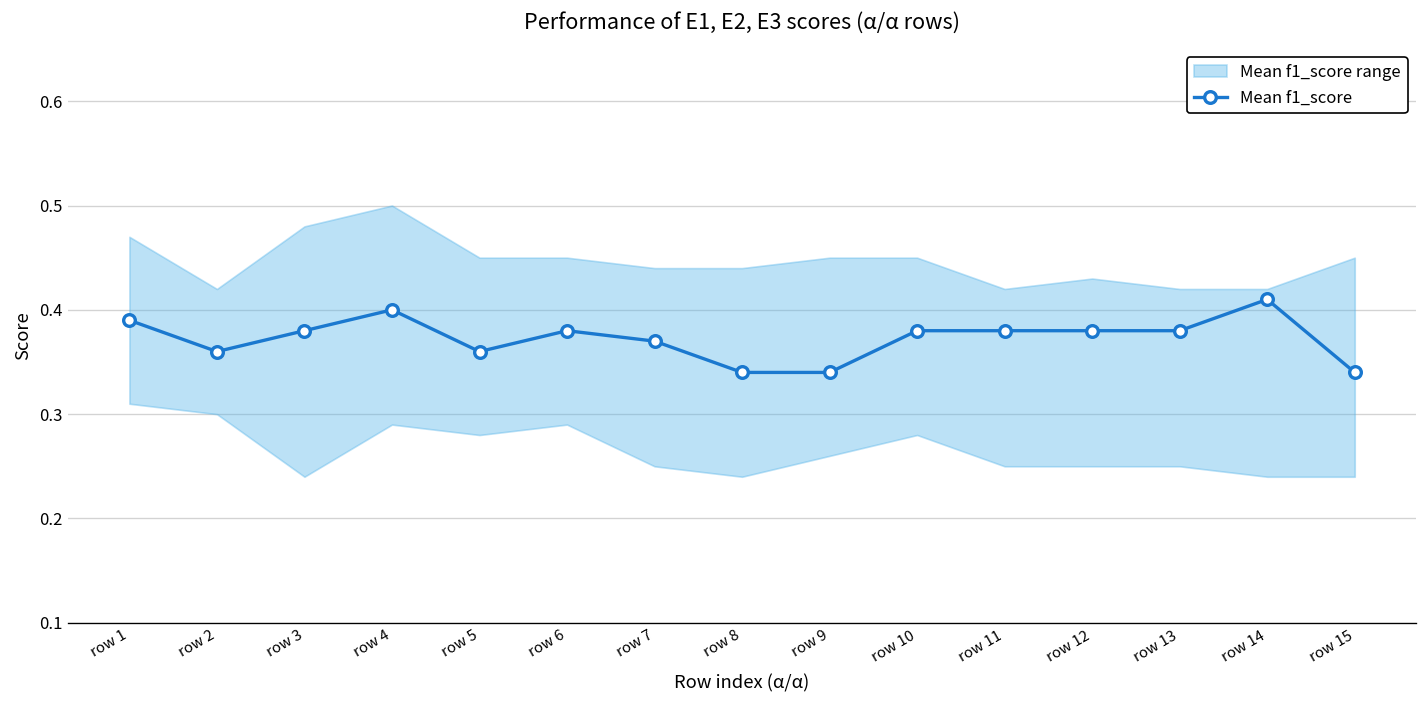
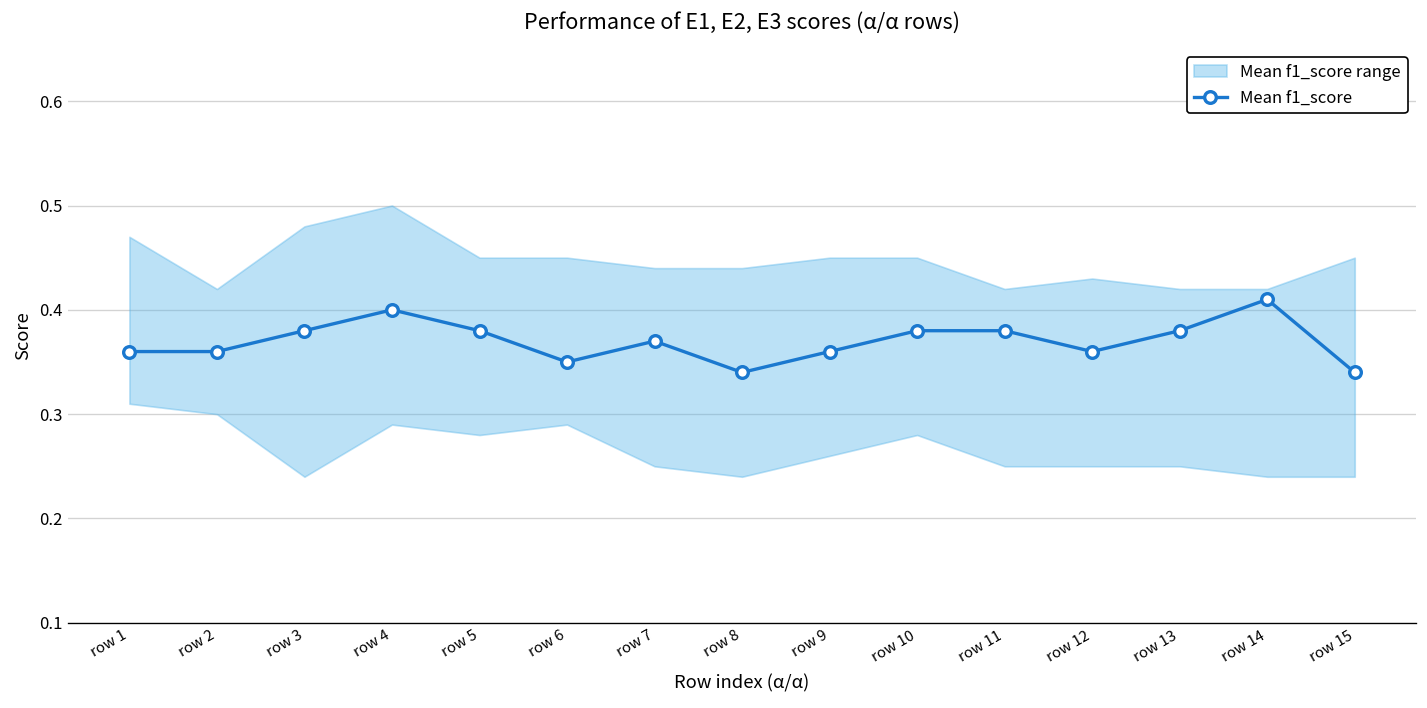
Mean f1_score, row 1: 0.39 -> 0.36
Mean f1_score, row 5: 0.36 -> 0.38
Mean f1_score, row 6: 0.38 -> 0.35
Mean f1_score, row 9: 0.34 -> 0.36
Mean f1_score, row 12: 0.38 -> 0.36
